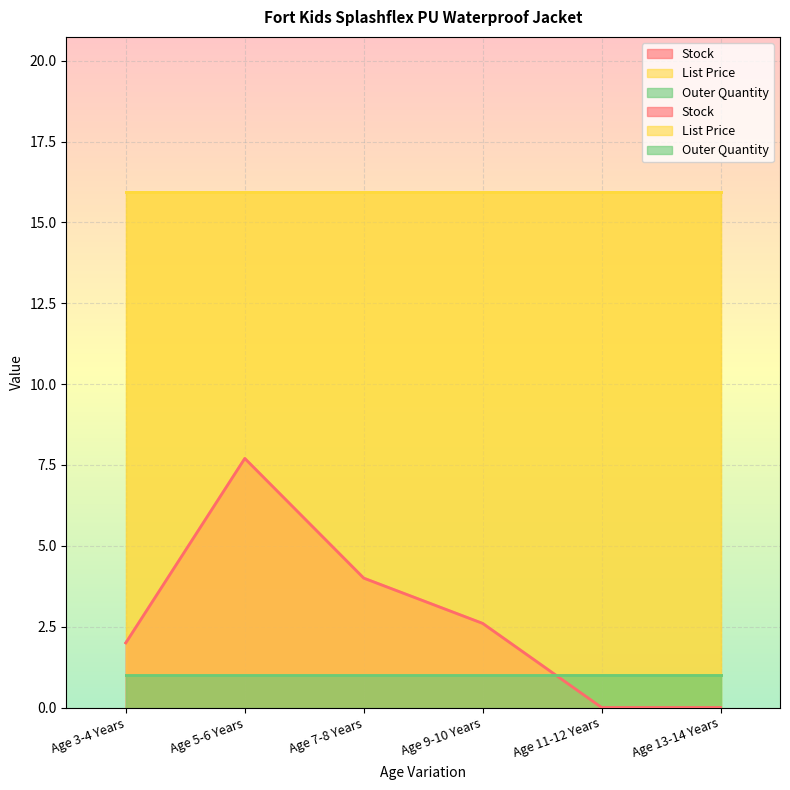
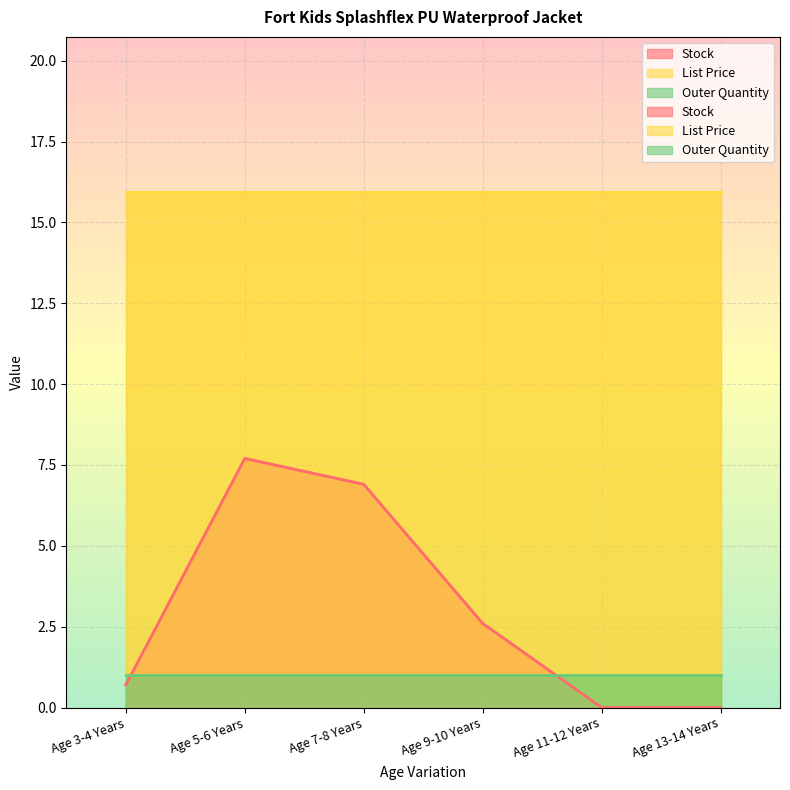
Stock, Age 3-4 Years: 2.0 -> 0.7
Stock, Age 7-8 Years: 4.0 -> 6.9
